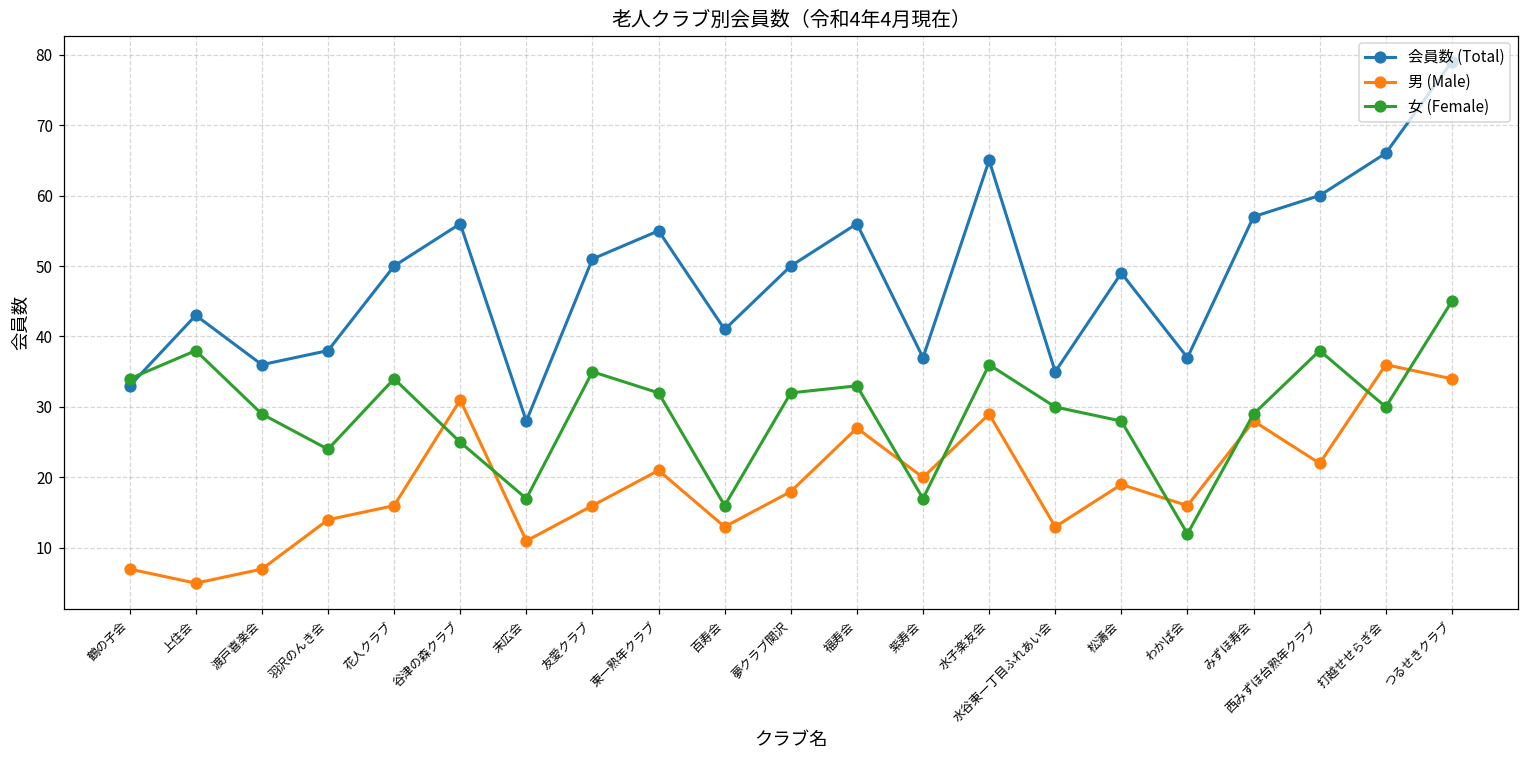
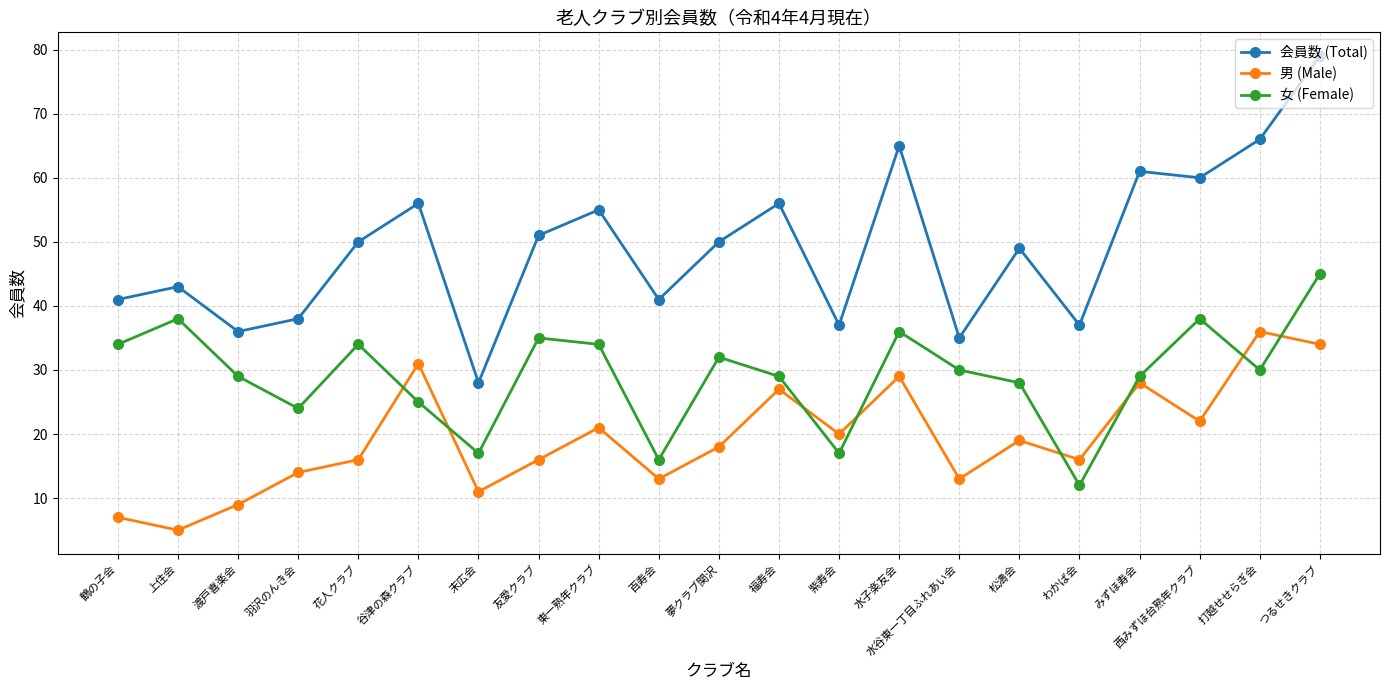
会員数 (Total), 鶴の子会: 33 -> 41
男 (Male), 渡戸喜楽会: 7 -> 9
女 (Female), 東一熟年クラブ: 32 -> 34
女 (Female), 福寿会: 33 -> 29
会員数 (Total), みずほ寿会: 57 -> 61
